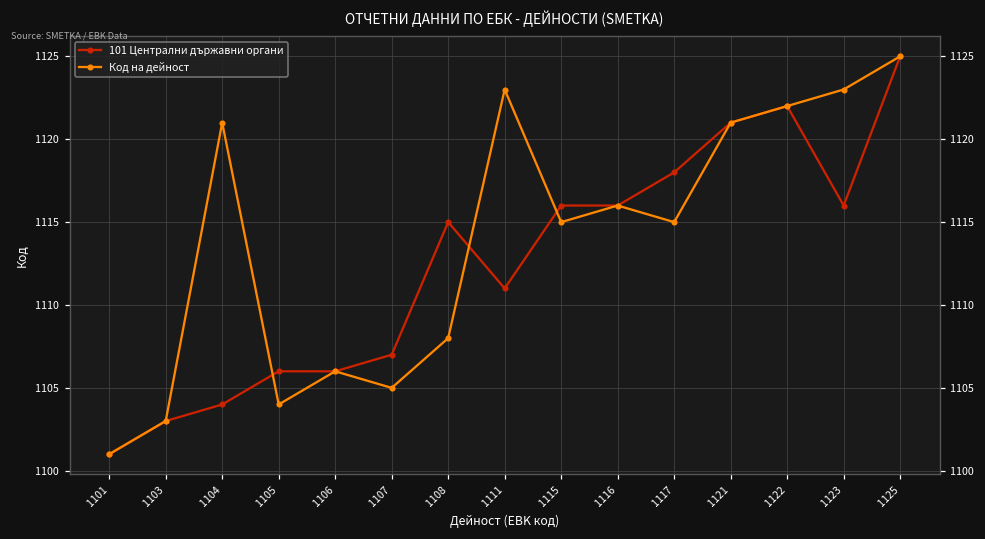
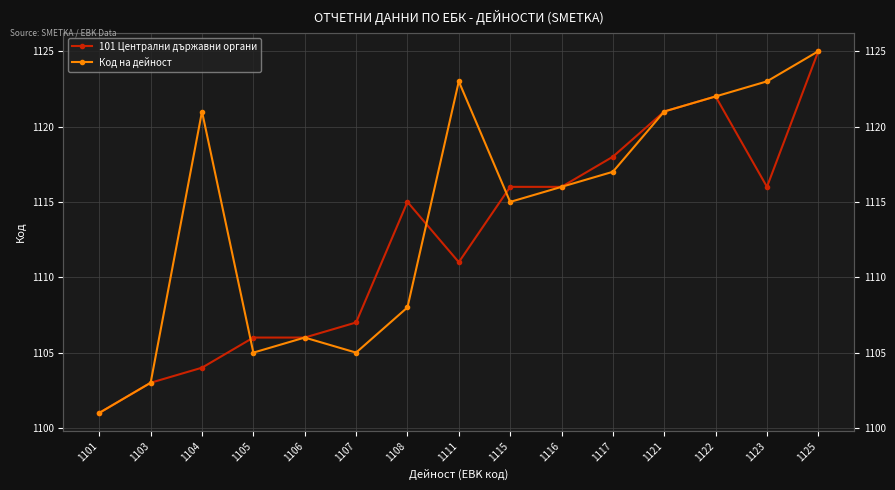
Код на дейност, 1105: 1104 -> 1105
Код на дейност, 1117: 1115 -> 1117
